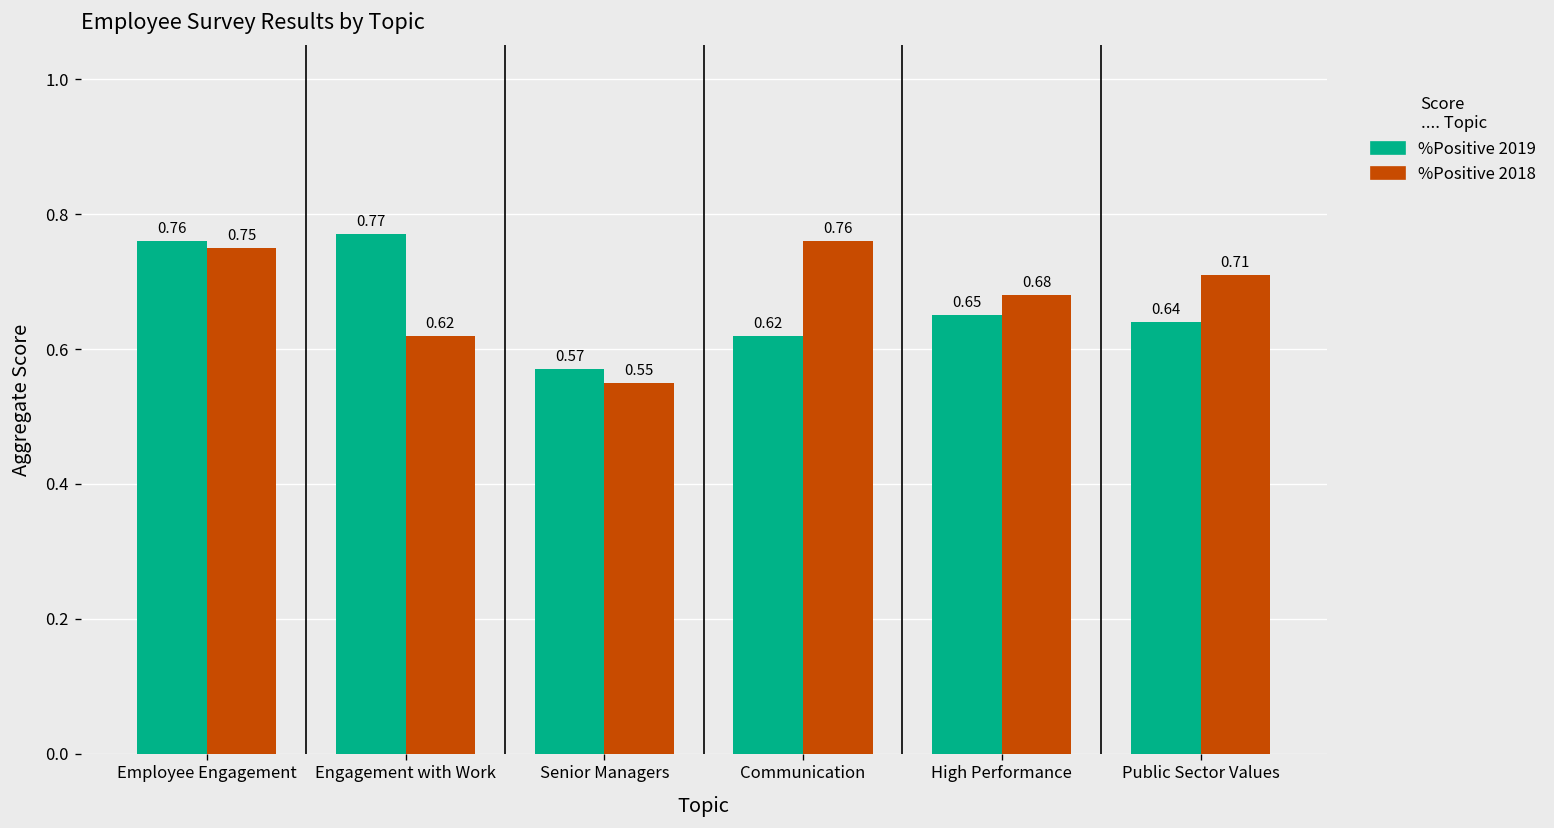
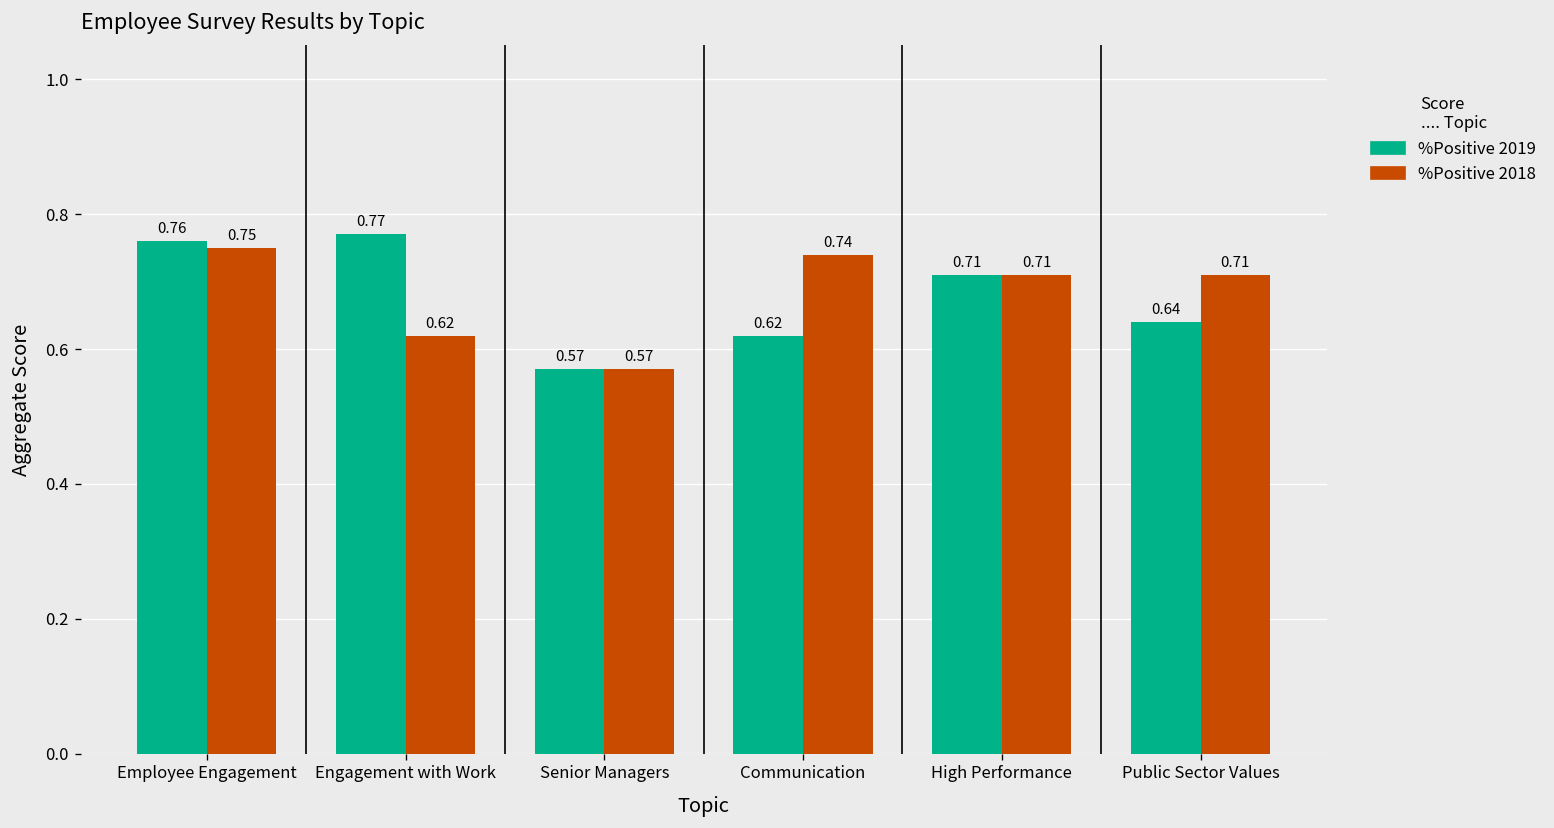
%Positive 2018, Senior Managers: 0.55 -> 0.57
%Positive 2018, Communication: 0.76 -> 0.74
%Positive 2019, High Performance: 0.65 -> 0.71
%Positive 2018, High Performance: 0.68 -> 0.71
